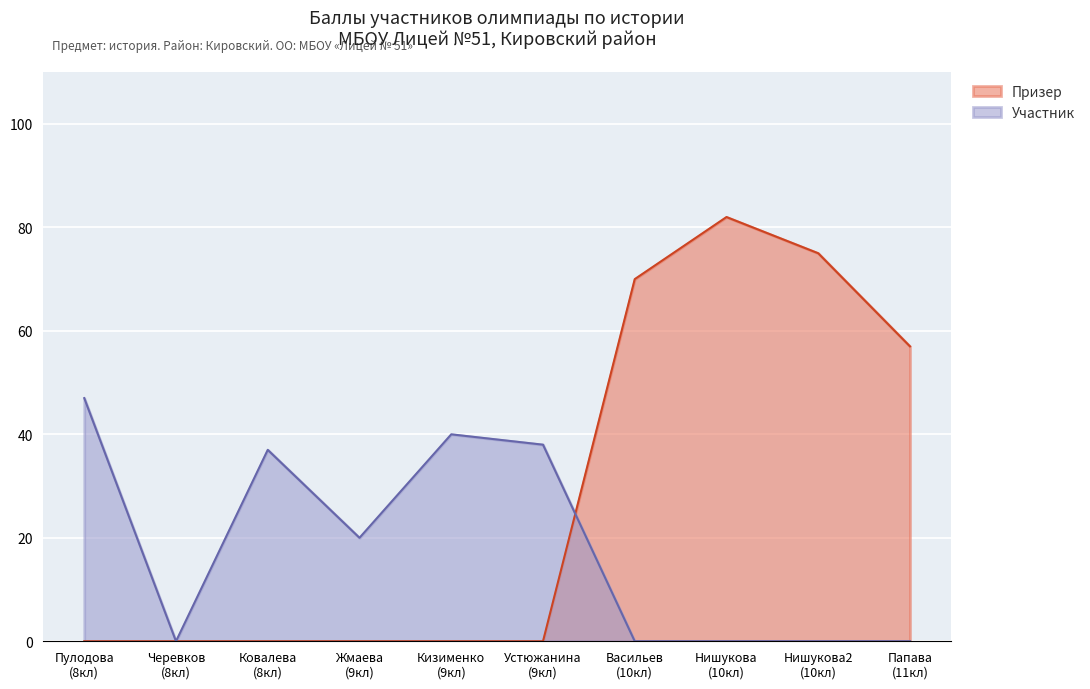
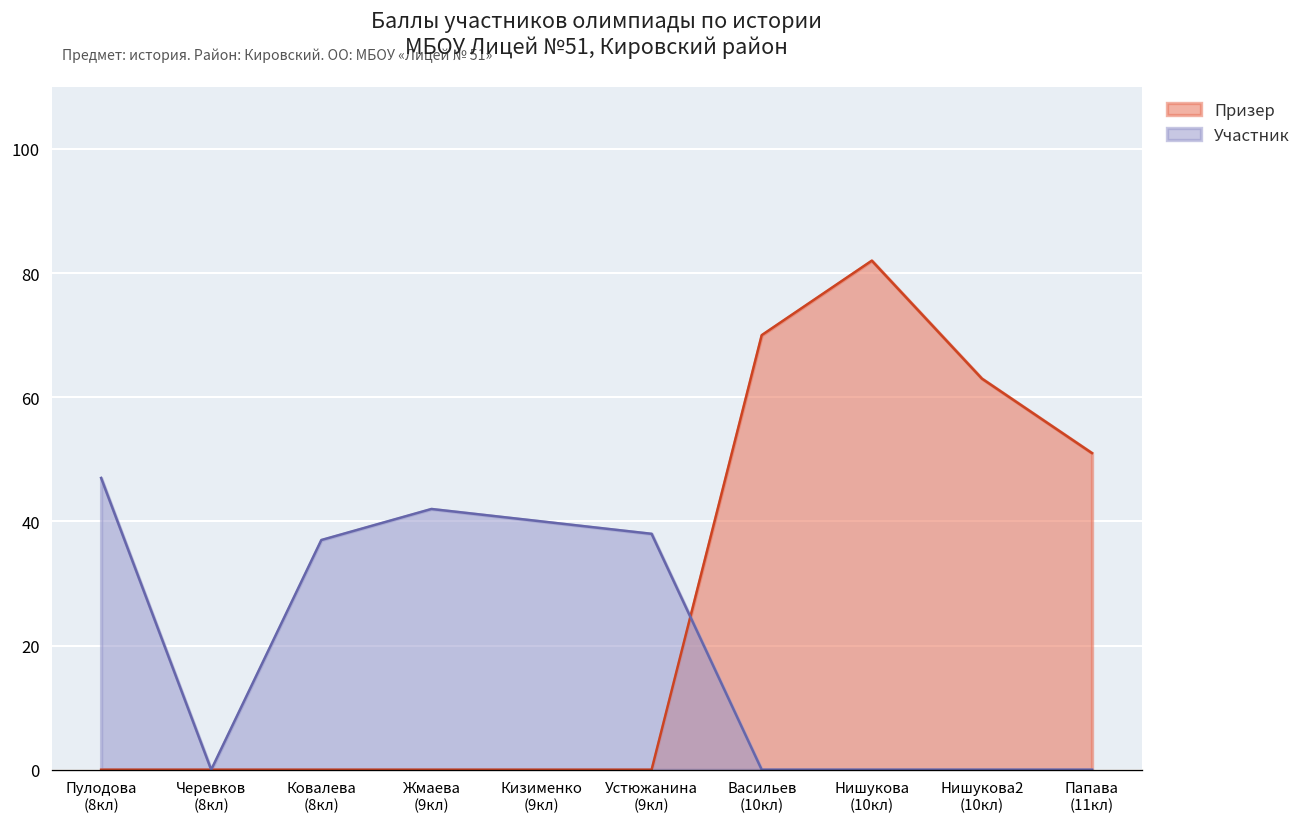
Участник, Жмаева (9кл): 20 -> 42
Призер, Нишукова2 (10кл): 75 -> 63
Призер, Папава (11кл): 57 -> 51
